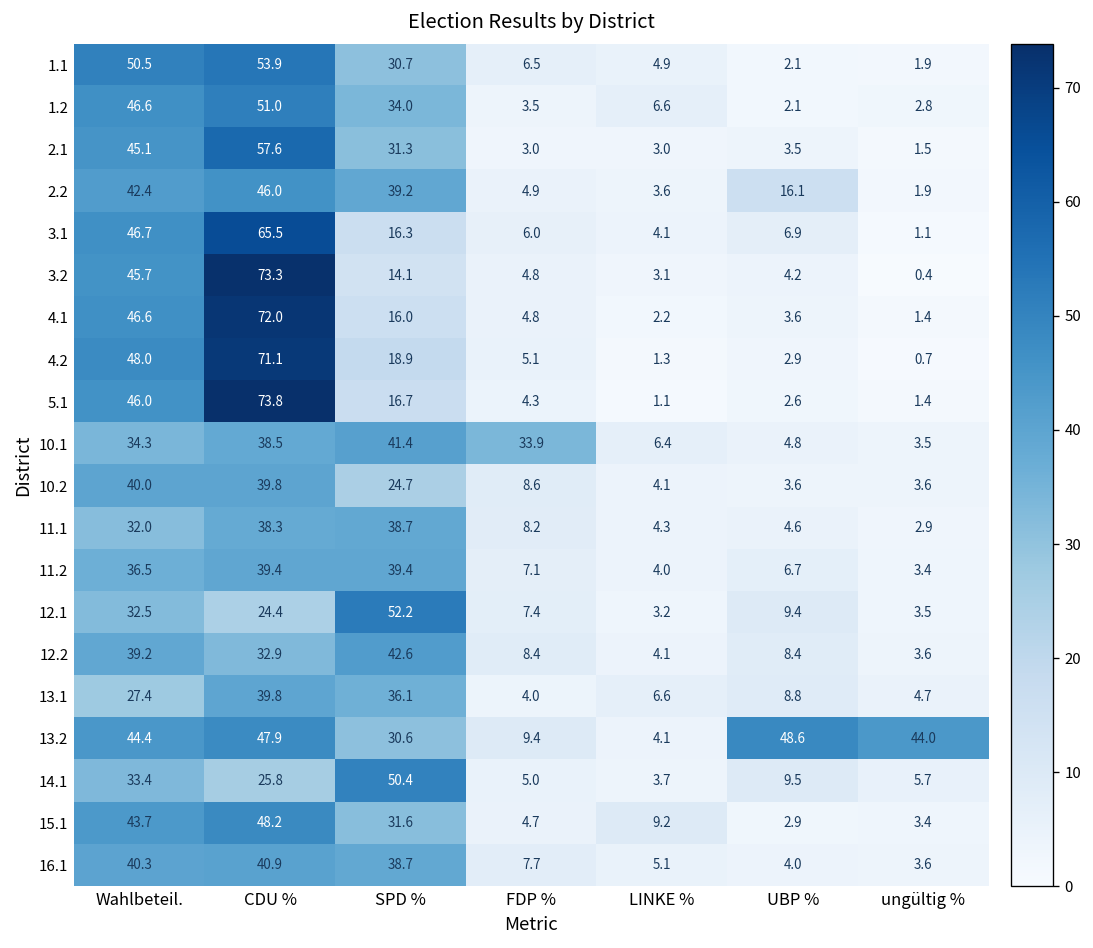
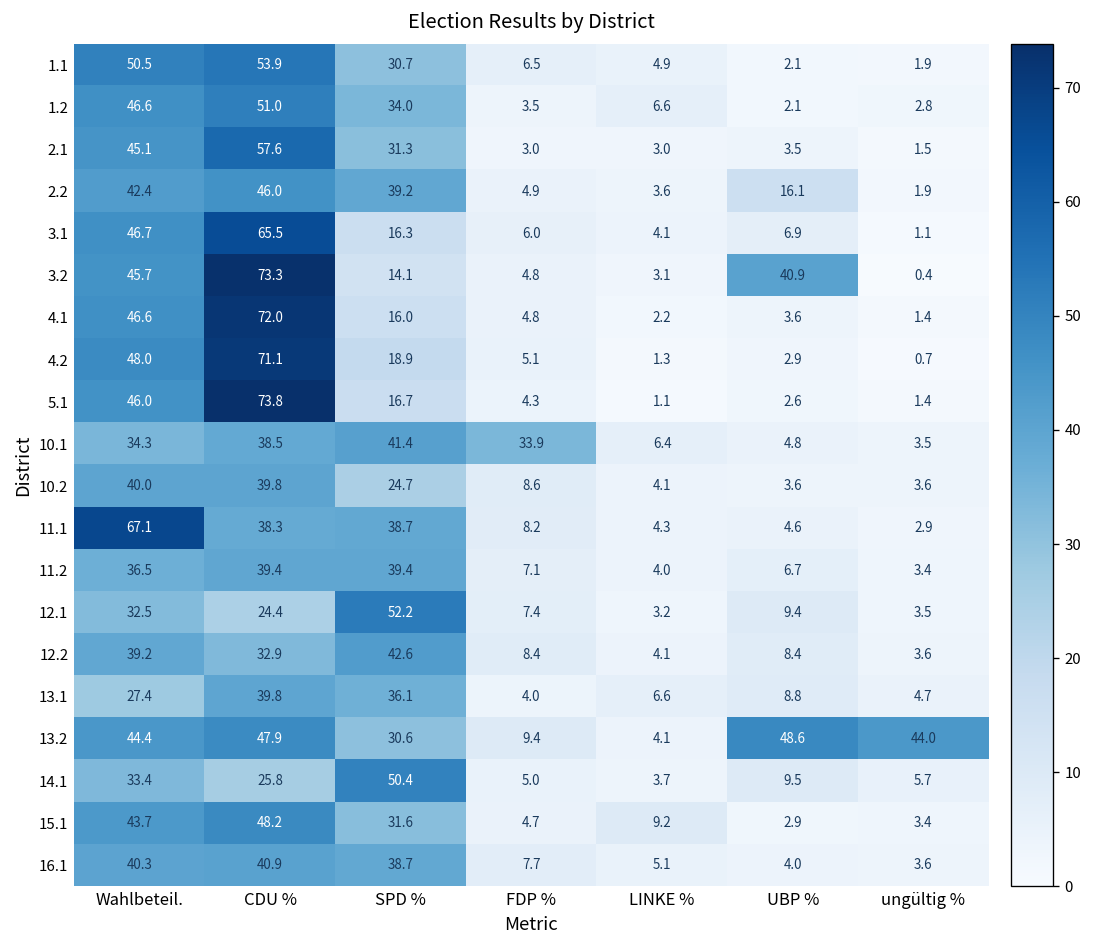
3.2, UBP %: 4.2 -> 40.9
11.1, Wahlbeteil.: 32.0 -> 67.1
